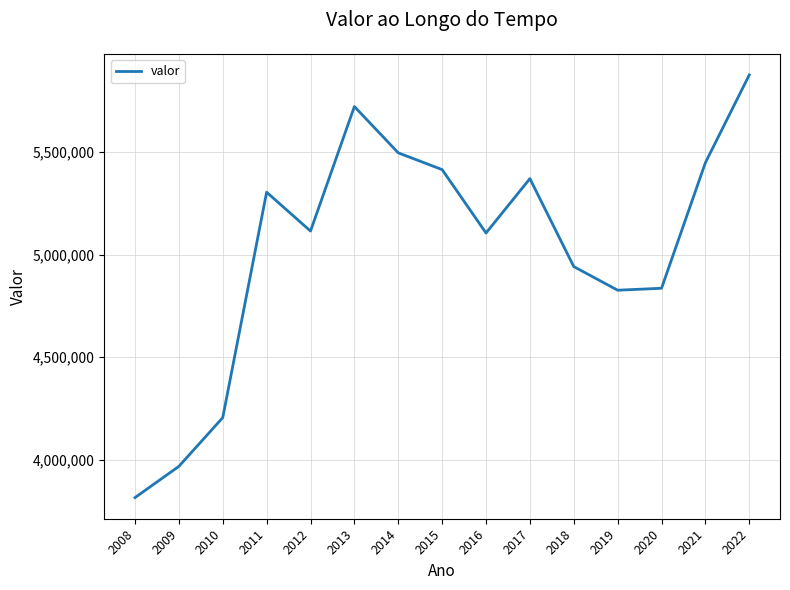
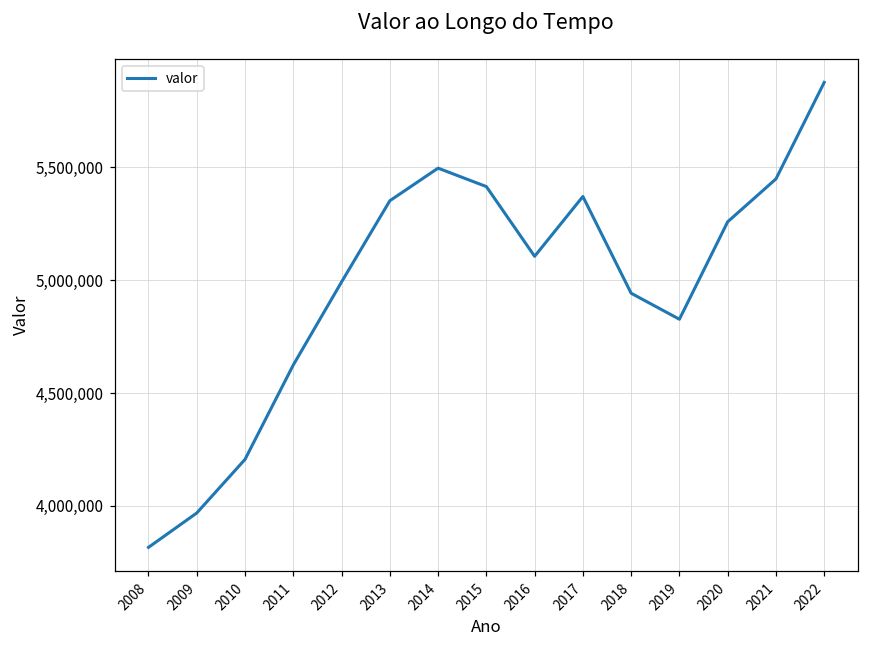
2011: 5,300,000 -> 4,620,000
2012: 5,120,000 -> 4,990,000
2013: 5,720,000 -> 5,350,000
2020: 4,840,000 -> 5,260,000
